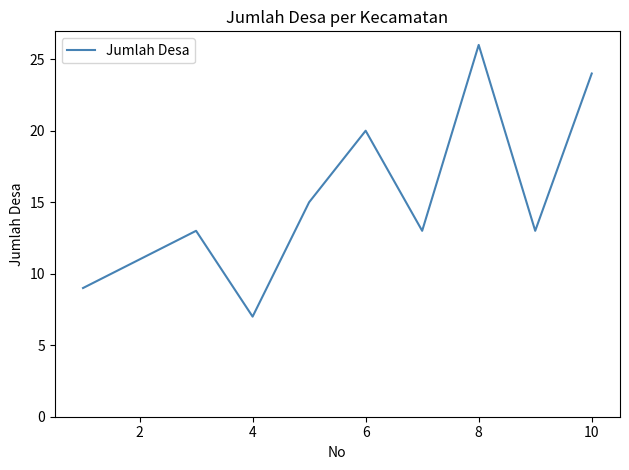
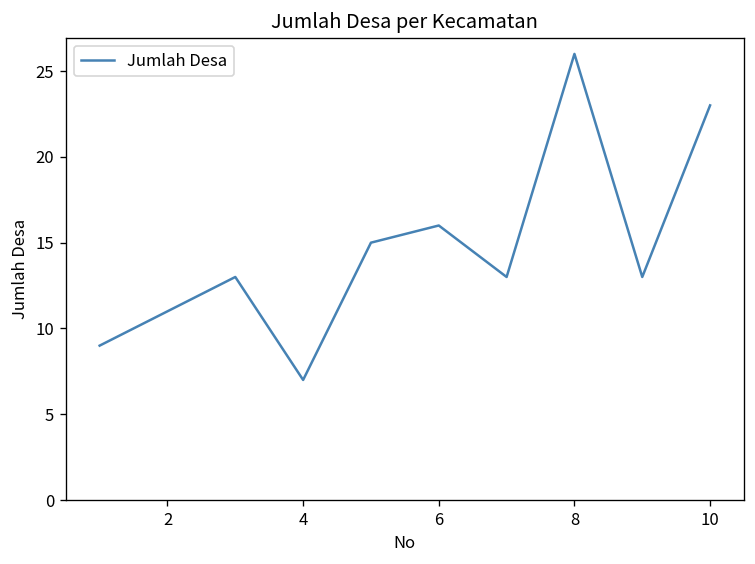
6: 20 -> 16
10: 24 -> 23
